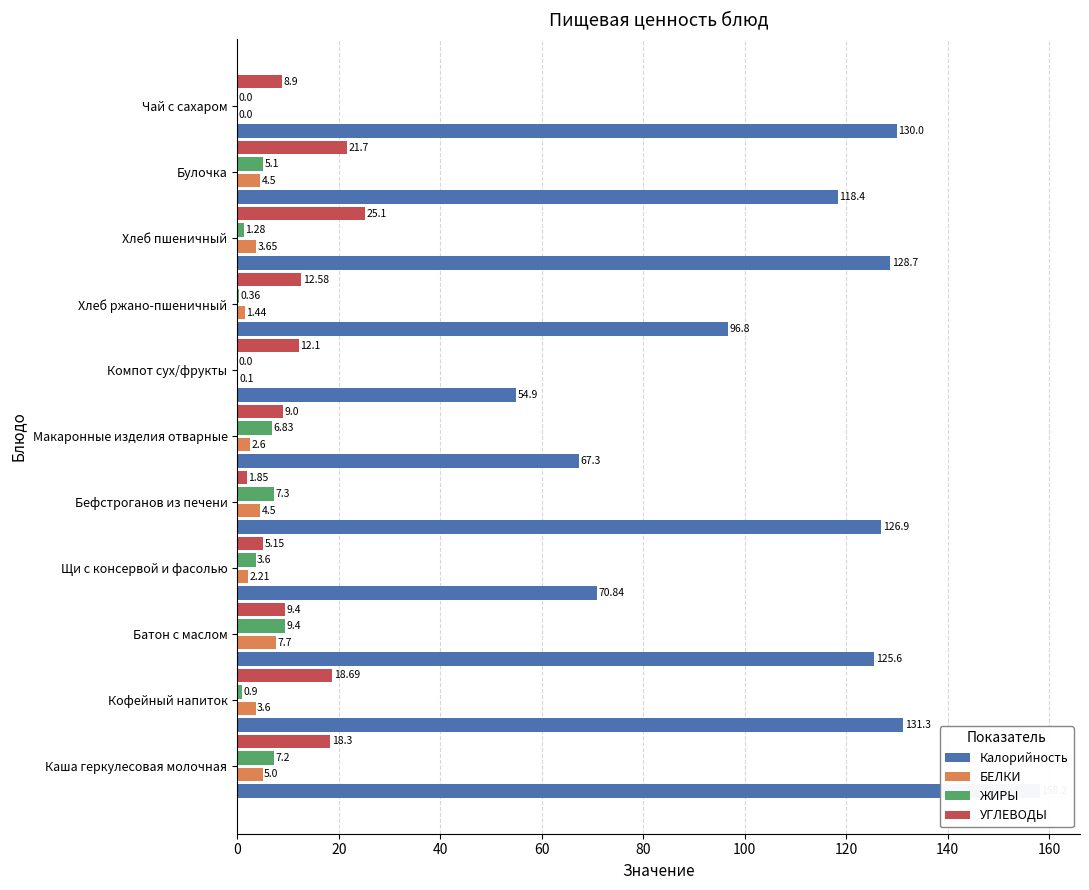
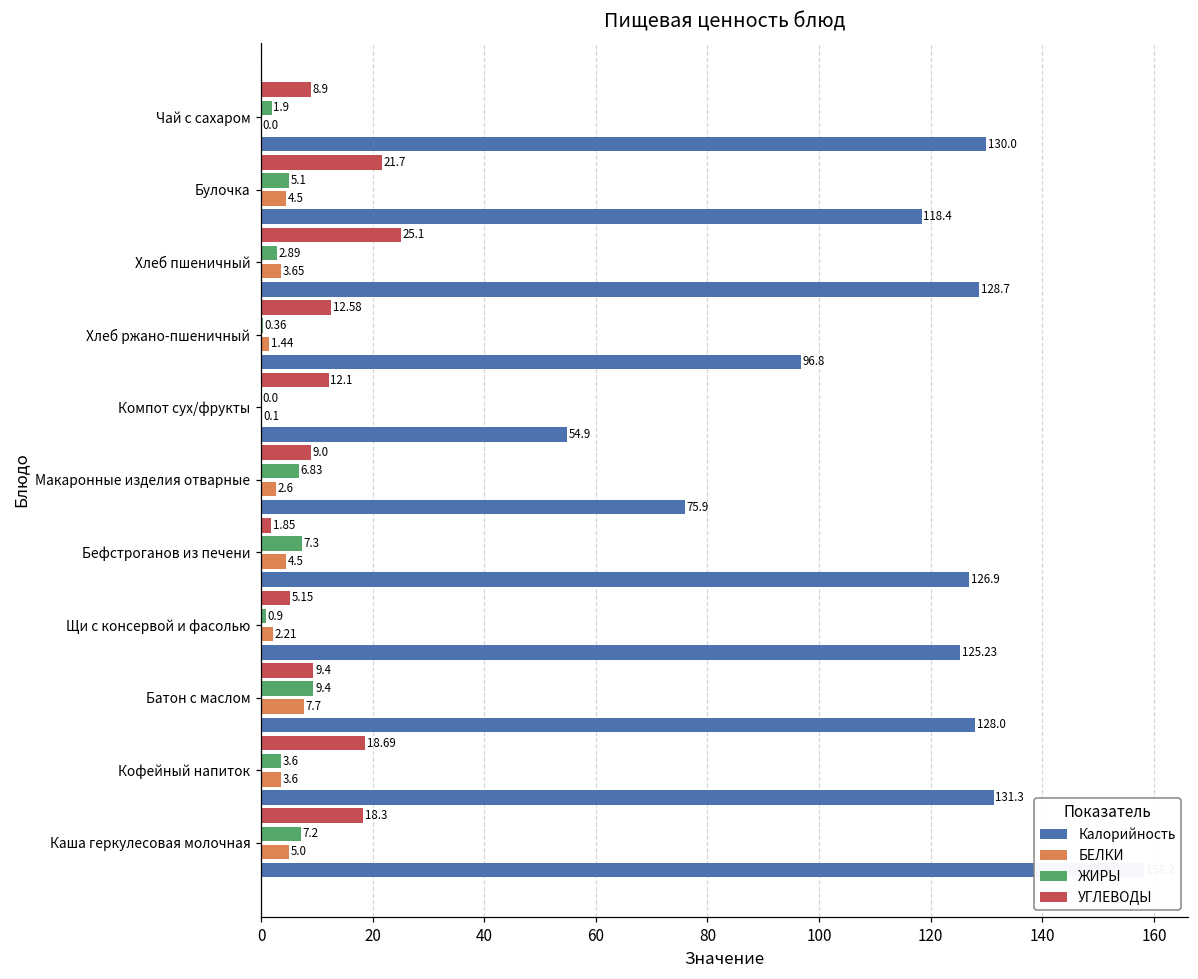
ЖИРЫ, Чай с сахаром: 0.0 -> 1.9
ЖИРЫ, Хлеб пшеничный: 1.28 -> 2.89
Калорийность, Макаронные изделия отварные: 67.3 -> 75.9
ЖИРЫ, Щи с консервой и фасолью: 3.6 -> 0.9
Калорийность, Щи с консервой и фасолью: 70.84 -> 125.23
Калорийность, Батон с маслом: 125.6 -> 128.0
ЖИРЫ, Кофейный напиток: 0.9 -> 3.6
